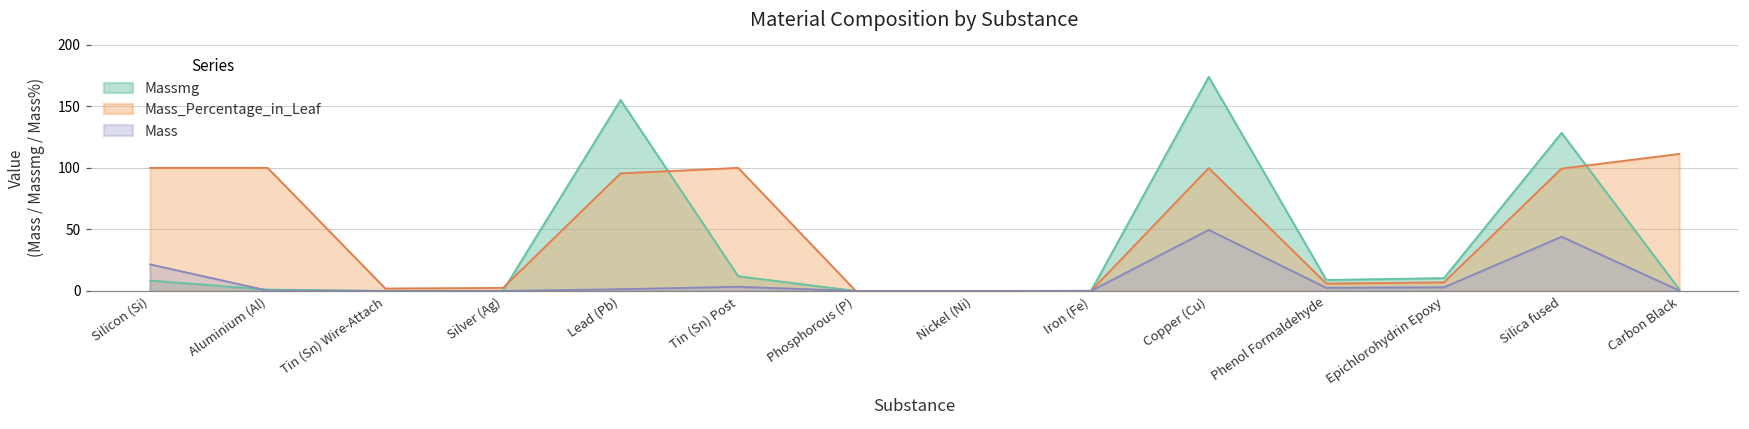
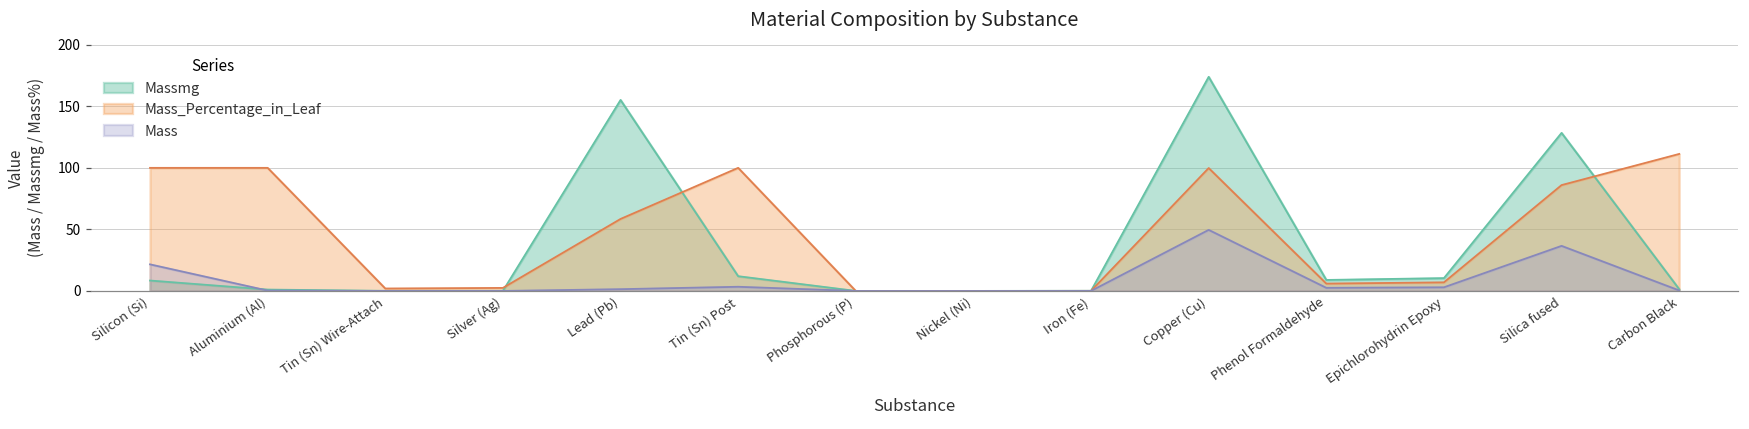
Mass_Percentage_in_Leaf, Lead (Pb): 96 -> 59
Mass_Percentage_in_Leaf, Silica fused: 99 -> 86
Mass, Silica fused: 44 -> 37
